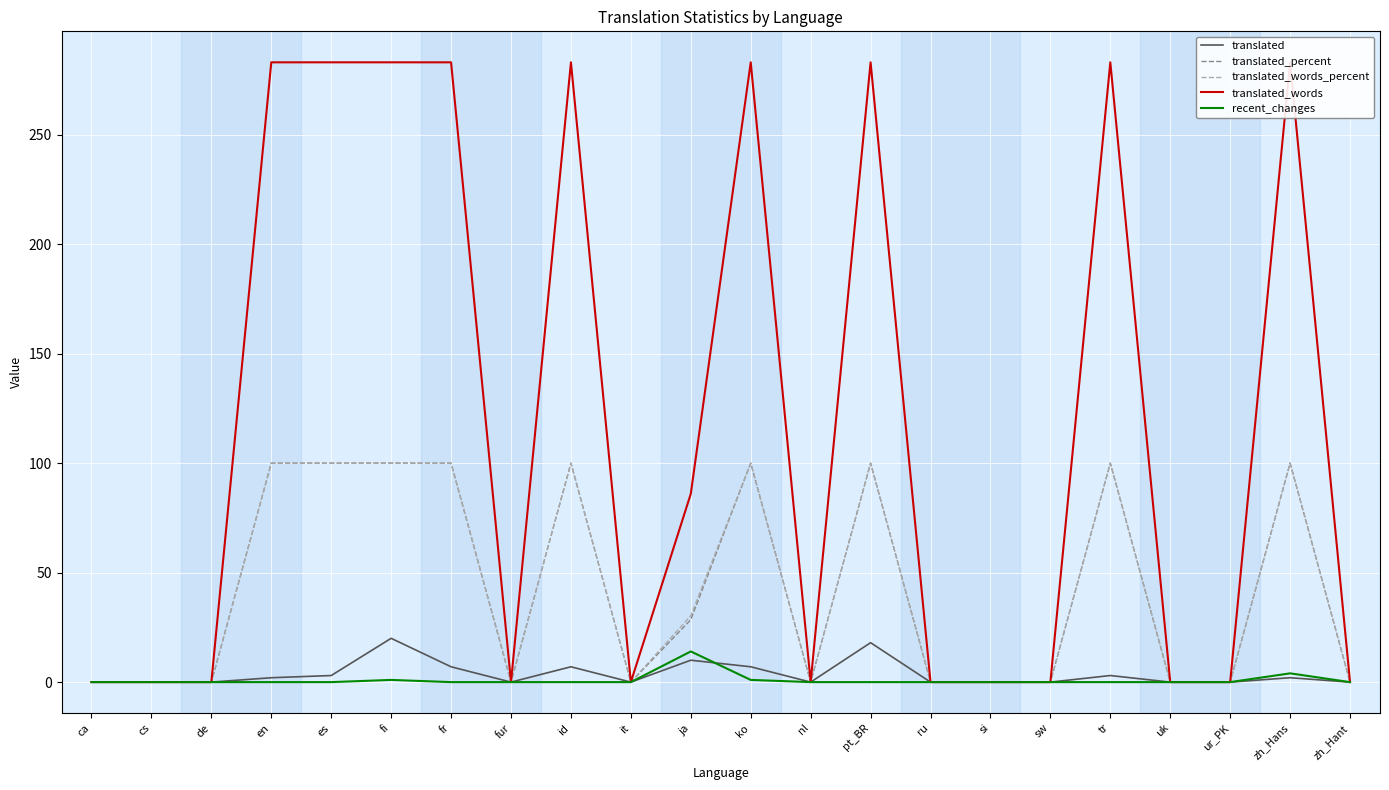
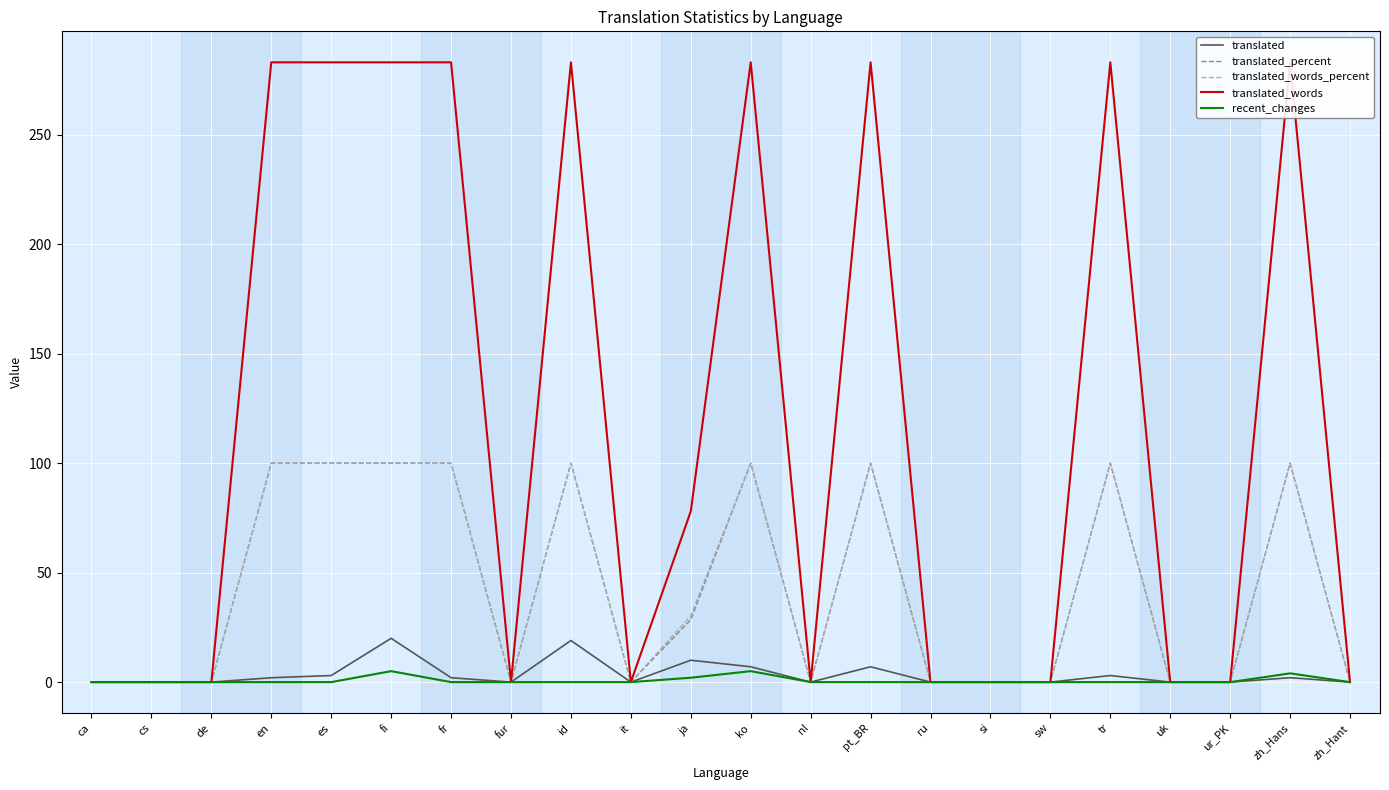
recent_changes, fi: 1 -> 5
translated, fr: 7 -> 2
translated, id: 7 -> 19
translated_words, ja: 86 -> 78
recent_changes, ja: 14 -> 2
recent_changes, ko: 1 -> 5
translated, pt_BR: 18 -> 7
